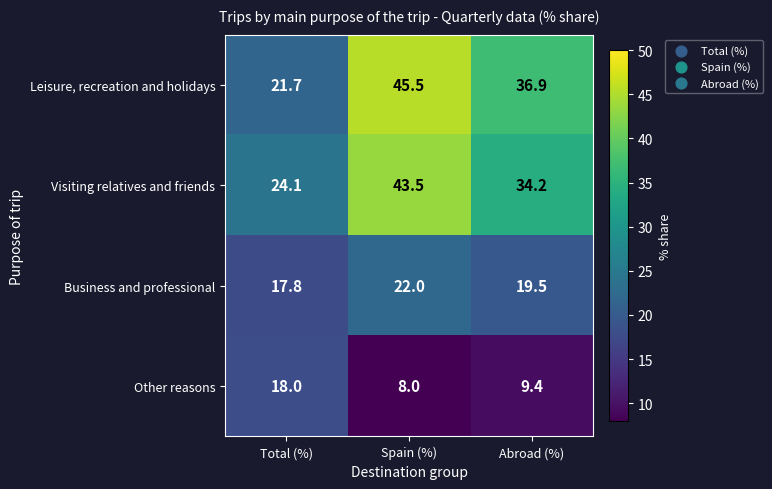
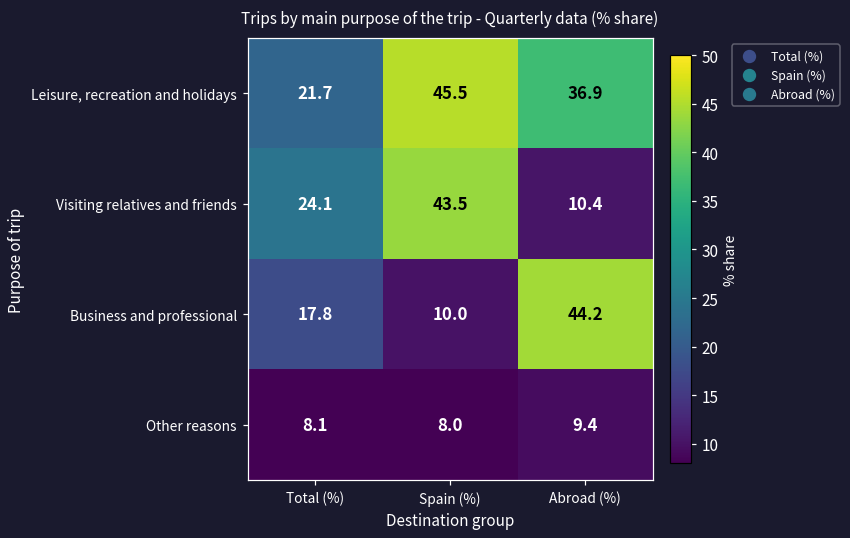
Visiting relatives and friends, Abroad (%): 34.2 -> 10.4
Business and professional, Spain (%): 22.0 -> 10.0
Business and professional, Abroad (%): 19.5 -> 44.2
Other reasons, Total (%): 18.0 -> 8.1
